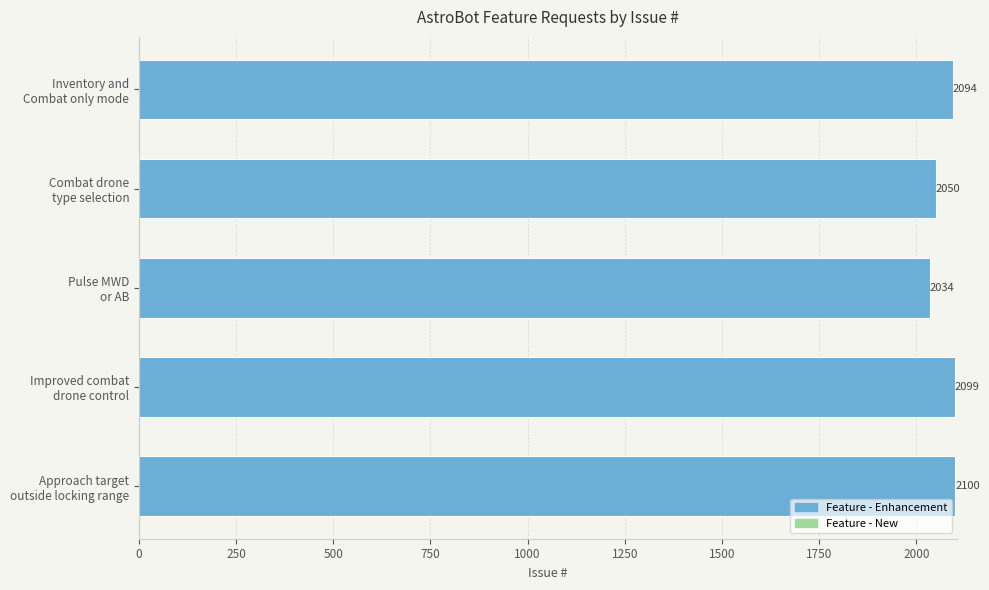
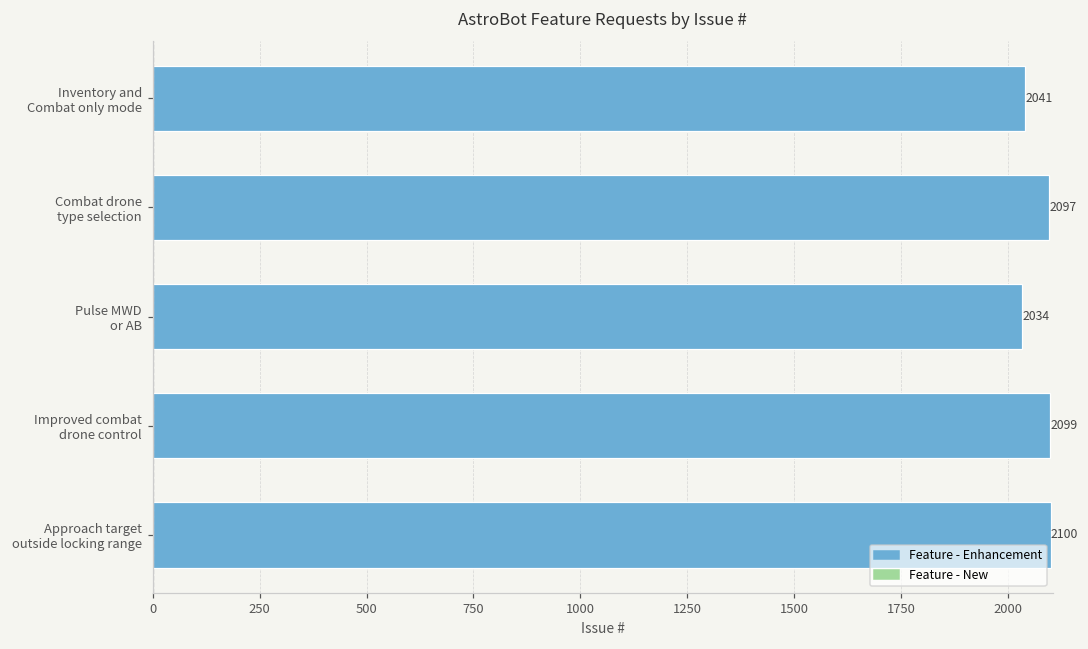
Inventory and Combat only mode: 2094 -> 2041
Combat drone type selection: 2050 -> 2097
